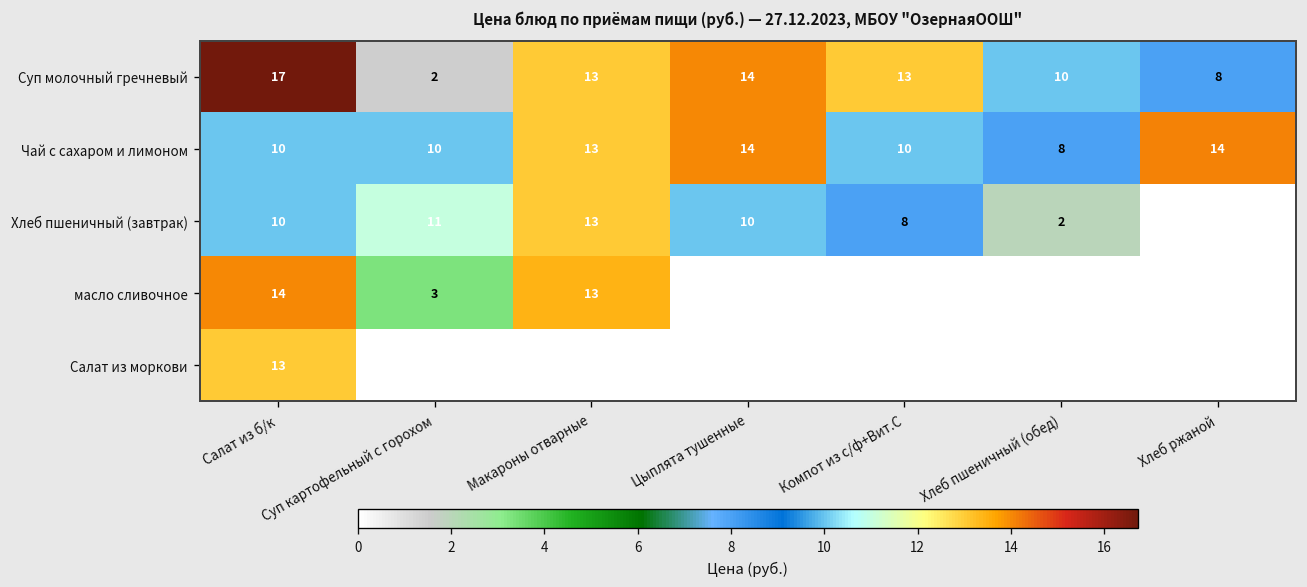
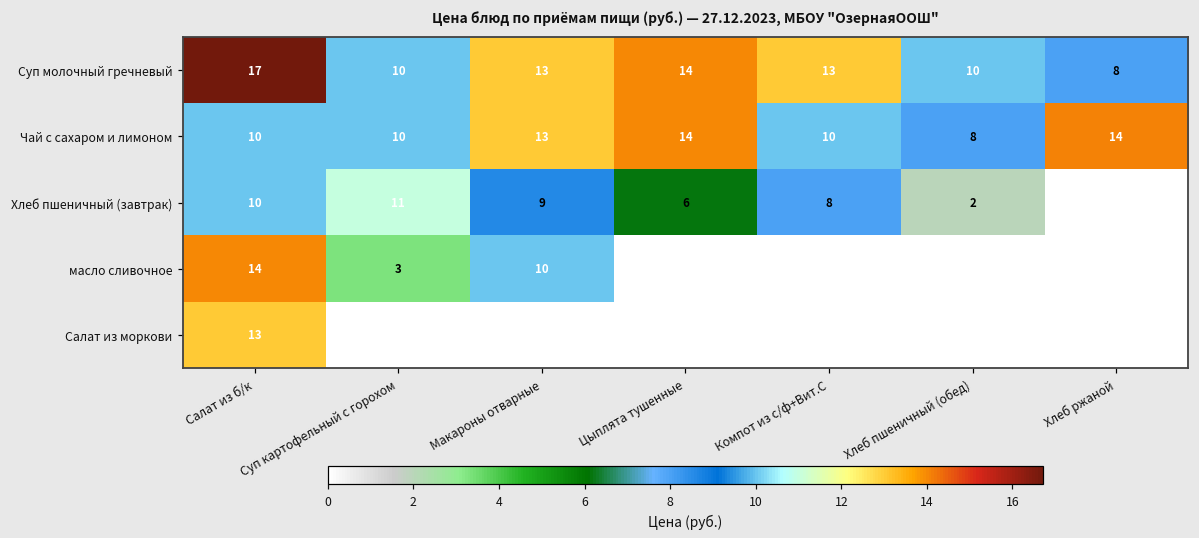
Суп молочный гречневый, Суп картофельный с горохом: 2 -> 10
Хлеб пшеничный (завтрак), Макароны отварные: 13 -> 9
Хлеб пшеничный (завтрак), Цыплята тушенные: 10 -> 6
масло сливочное, Макароны отварные: 13 -> 10
